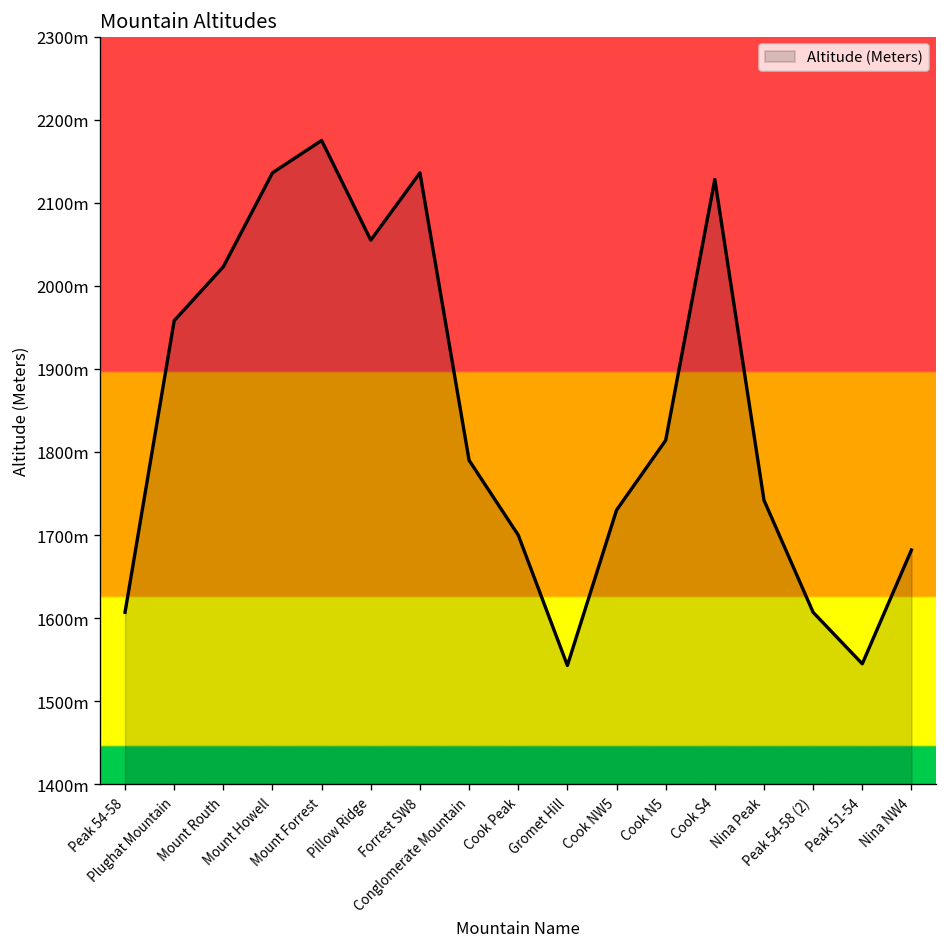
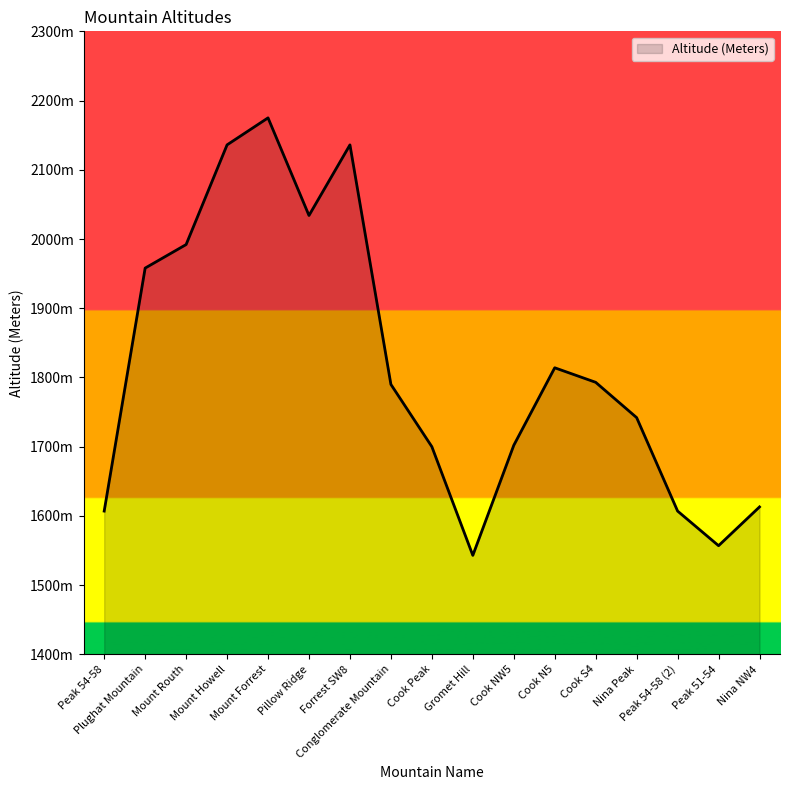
Mount Routh: 2020m -> 1990m
Pillow Ridge: 2060m -> 2030m
Cook NW5: 1730m -> 1700m
Cook S4: 2130m -> 1790m
Peak 51-54: 1550m -> 1560m
Nina NW4: 1680m -> 1610m
